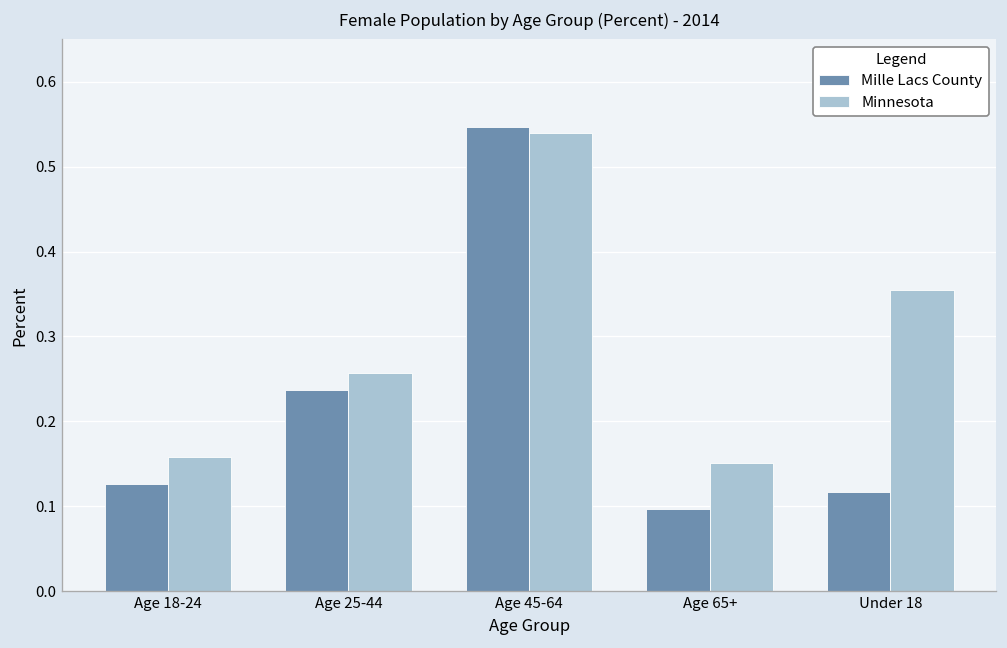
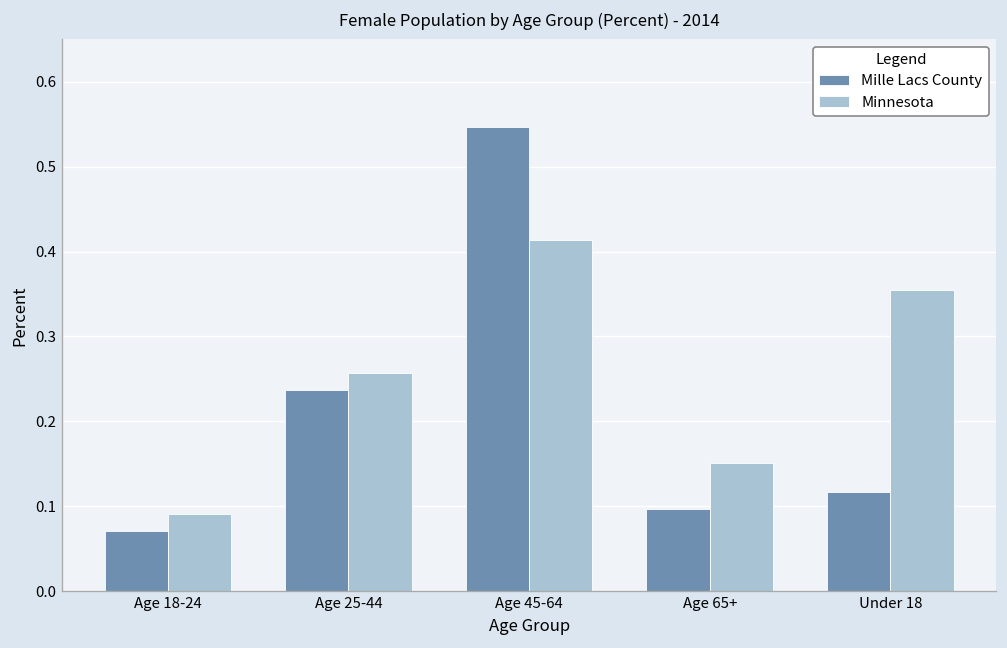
Mille Lacs County, Age 18-24: 0.13 -> 0.07
Minnesota, Age 18-24: 0.16 -> 0.09
Minnesota, Age 45-64: 0.54 -> 0.41
